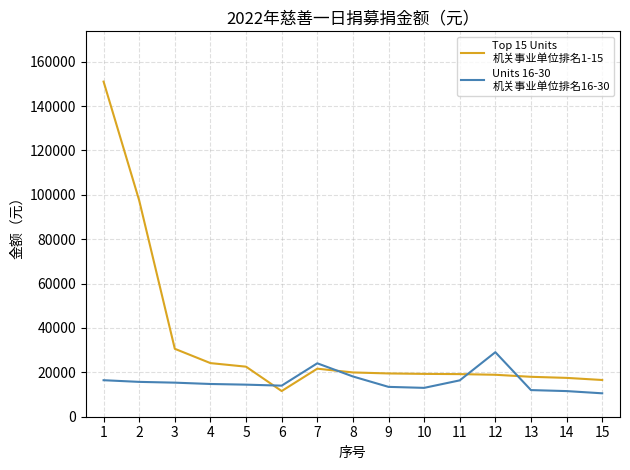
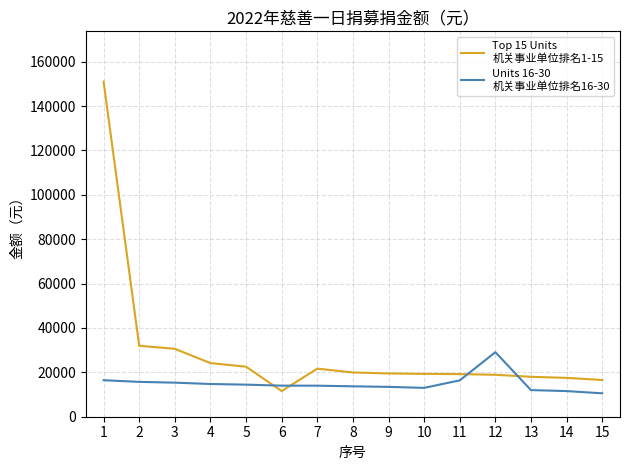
Top 15 Units 机关事业单位排名1-15, 2: 97000 -> 32000
Units 16-30 机关事业单位排名16-30, 7: 24000 -> 14000
Units 16-30 机关事业单位排名16-30, 8: 18000 -> 14000
